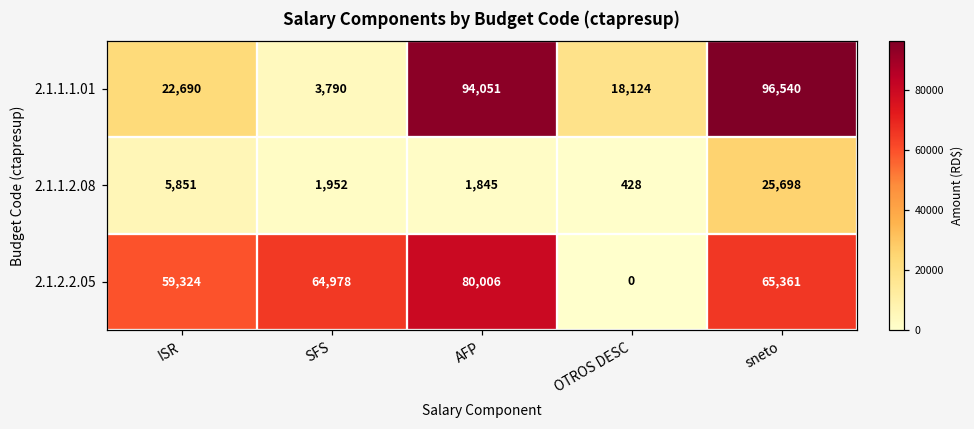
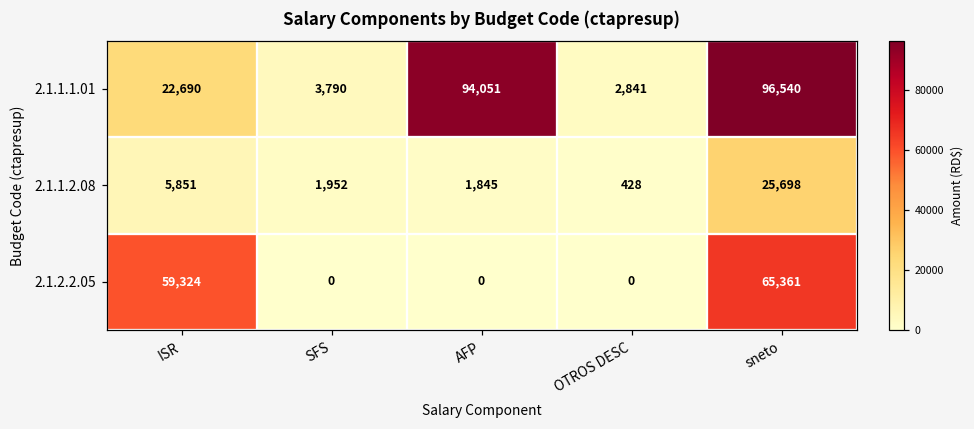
2.1.1.1.01, OTROS DESC: 18,124 -> 2,841
2.1.2.2.05, SFS: 64,978 -> 0
2.1.2.2.05, AFP: 80,006 -> 0
